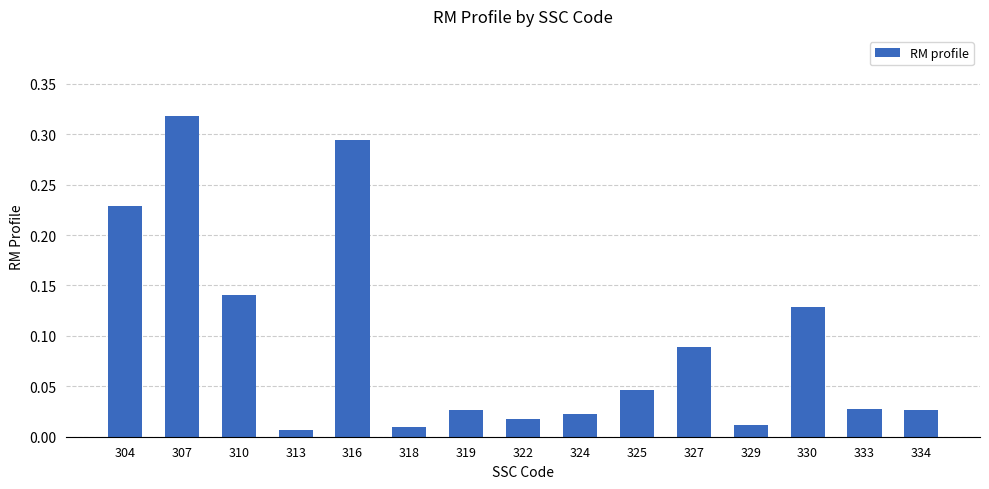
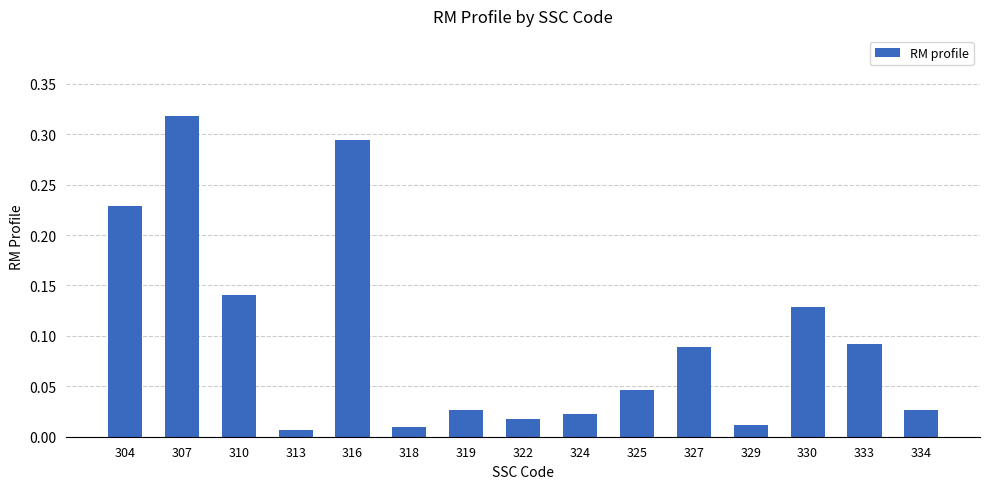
333: 0.027 -> 0.092
